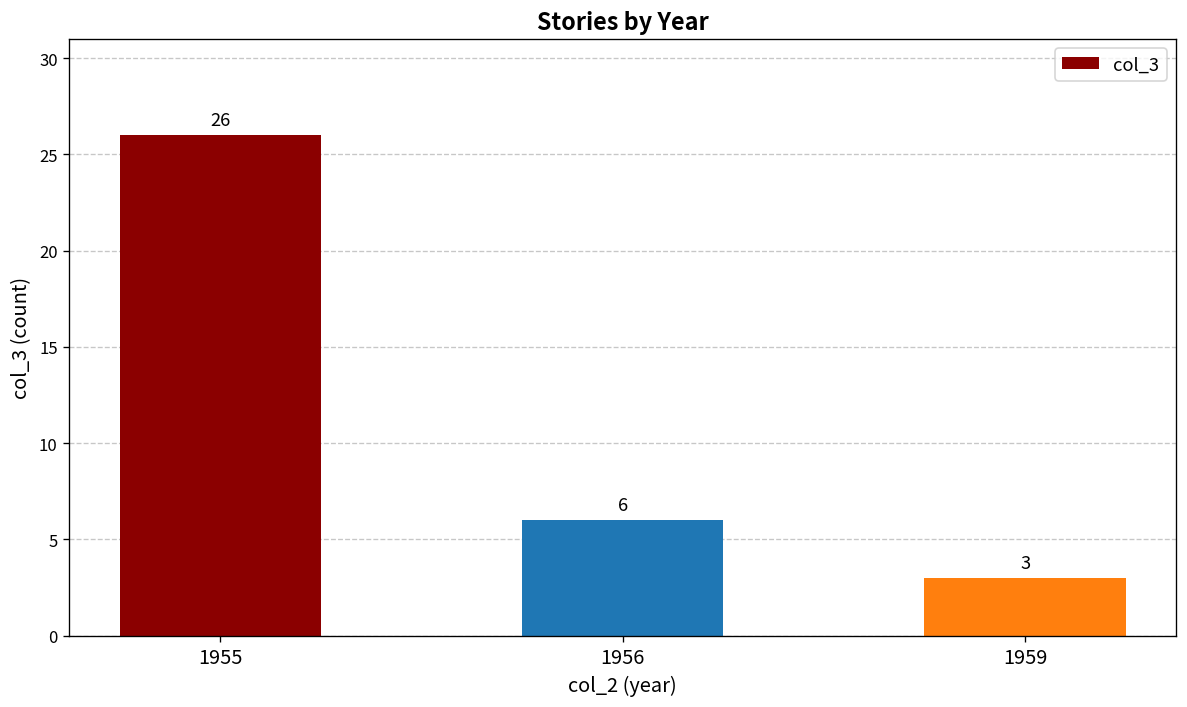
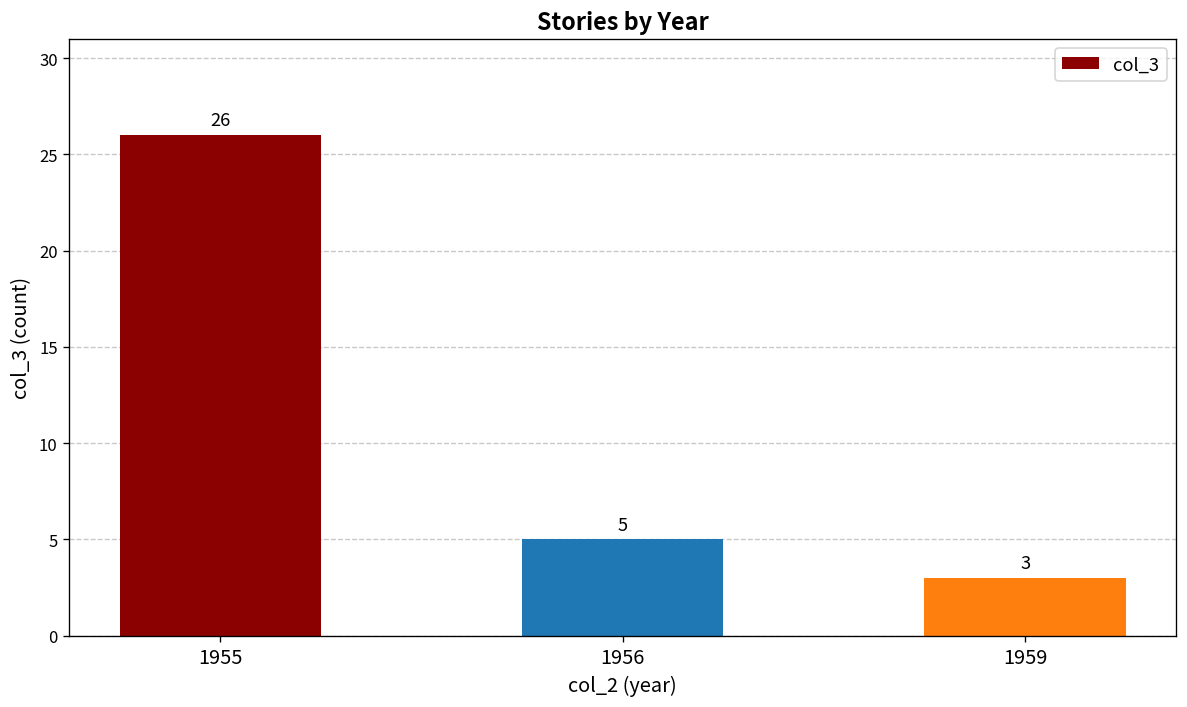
1956: 6 -> 5
